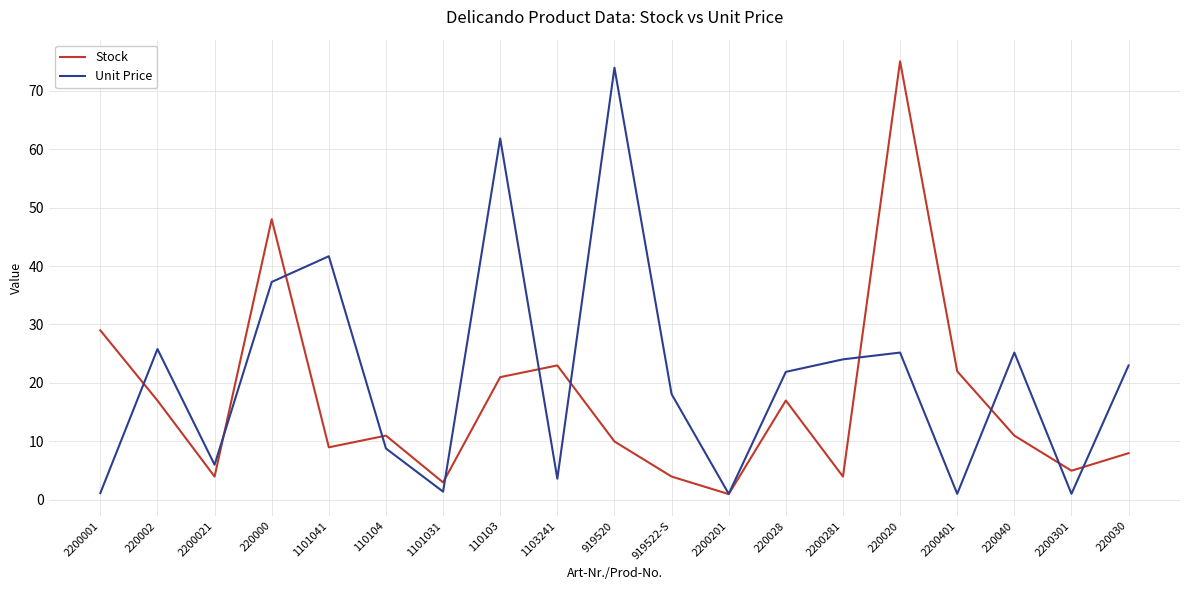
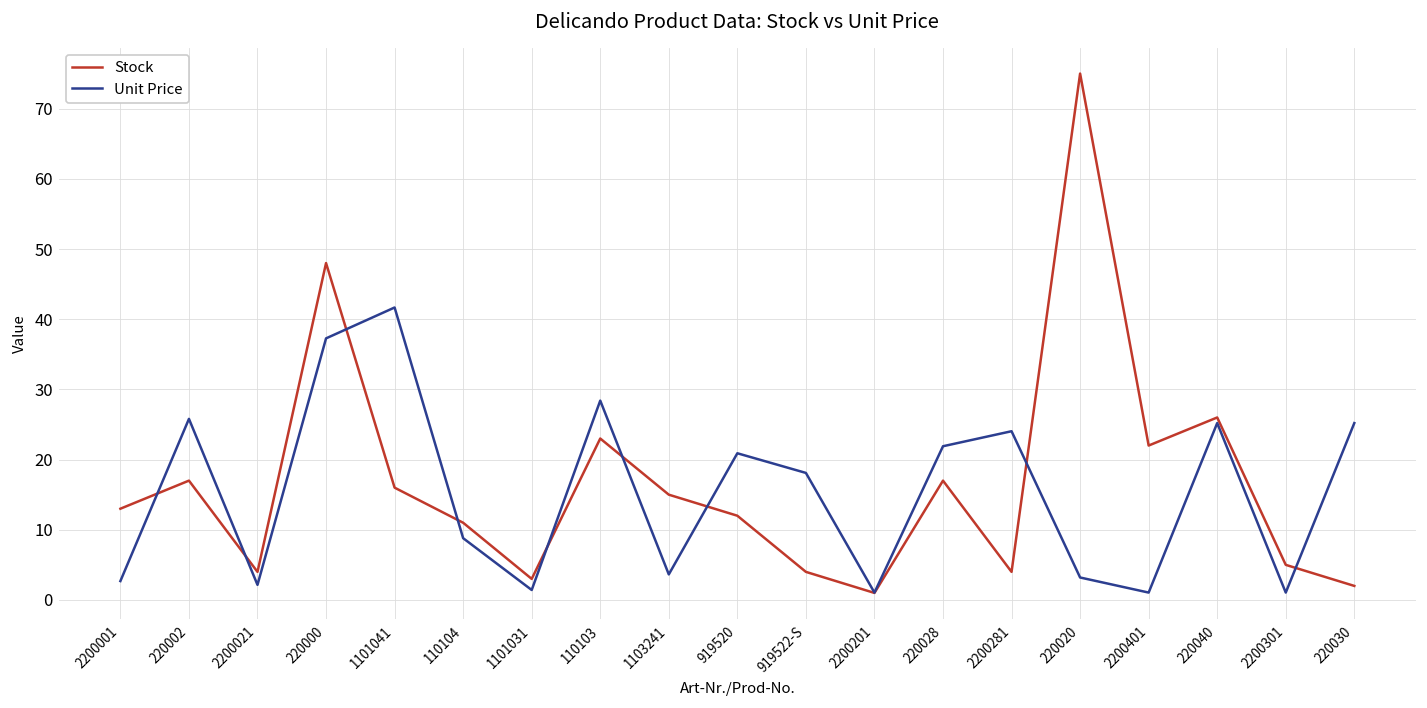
Stock, 2200001: 29 -> 13
Unit Price, 2200001: 1 -> 3
Unit Price, 2200021: 6 -> 2
Stock, 1101041: 9 -> 16
Stock, 110103: 21 -> 23
Unit Price, 110103: 62 -> 28
Stock, 1103241: 23 -> 15
Stock, 919520: 10 -> 12
Unit Price, 919520: 74 -> 21
Unit Price, 220020: 25 -> 3
Stock, 220040: 11 -> 26
Stock, 220030: 8 -> 2
Unit Price, 220030: 23 -> 25
